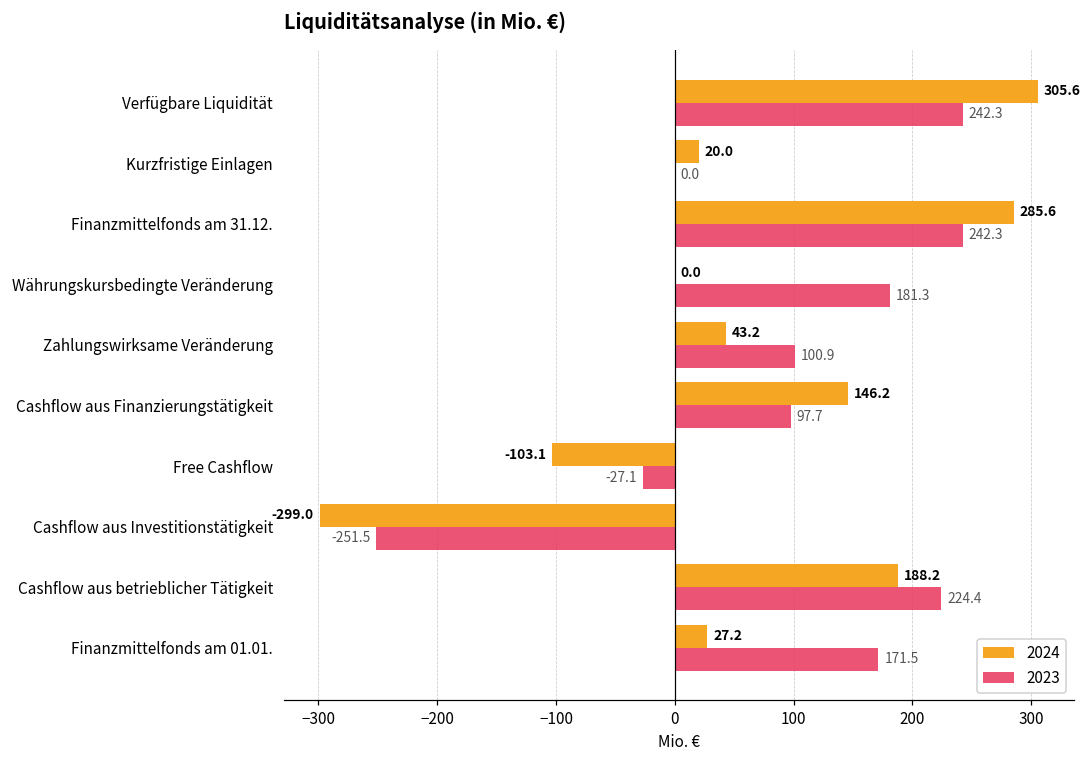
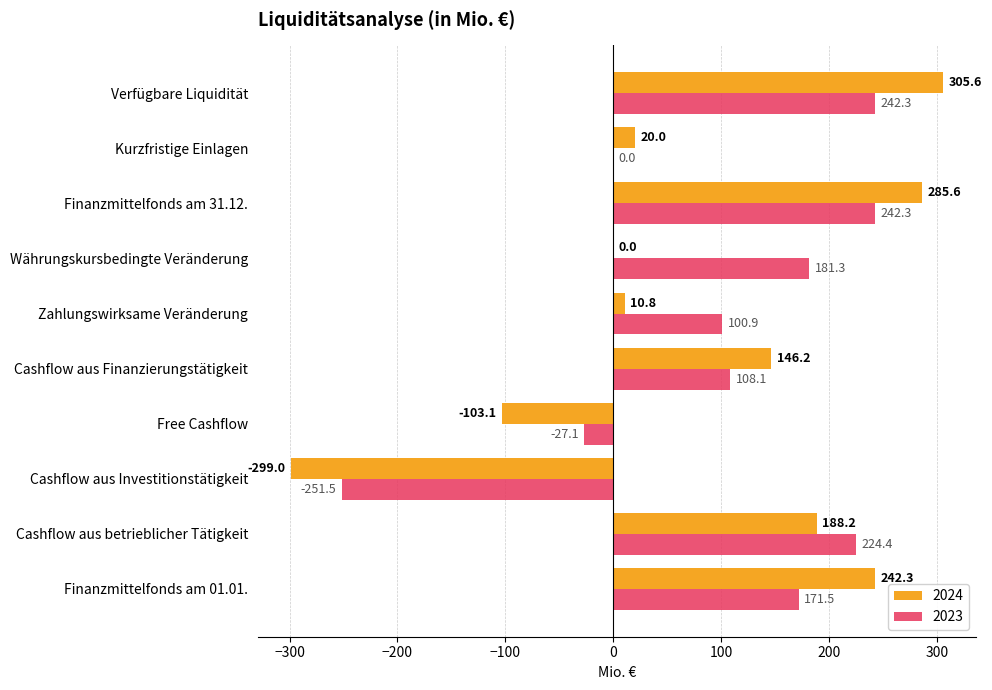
2024, Zahlungswirksame Veränderung: 43.2 -> 10.8
2023, Cashflow aus Finanzierungstätigkeit: 97.7 -> 108.1
2024, Finanzmittelfonds am 01.01.: 27.2 -> 242.3
